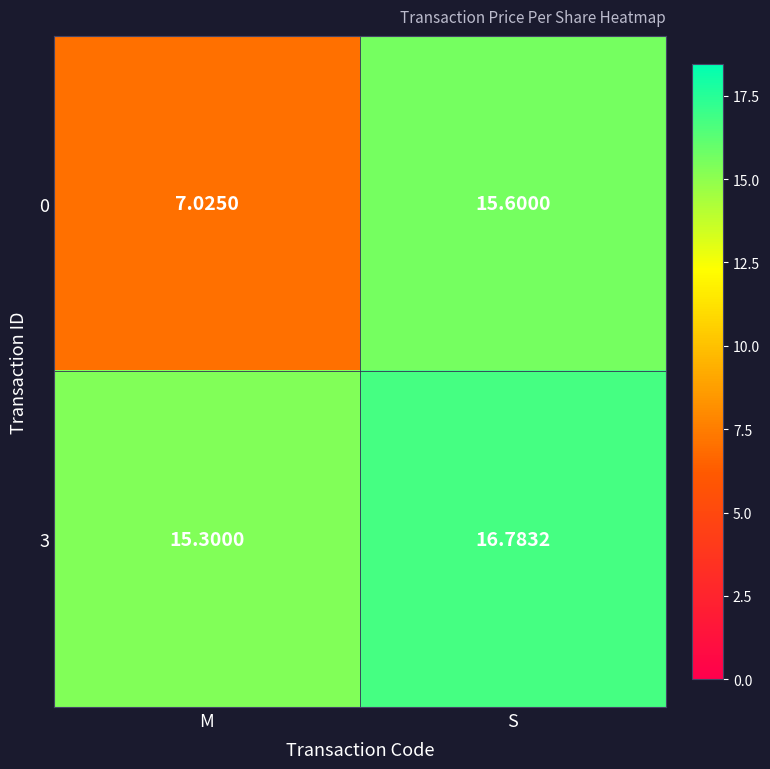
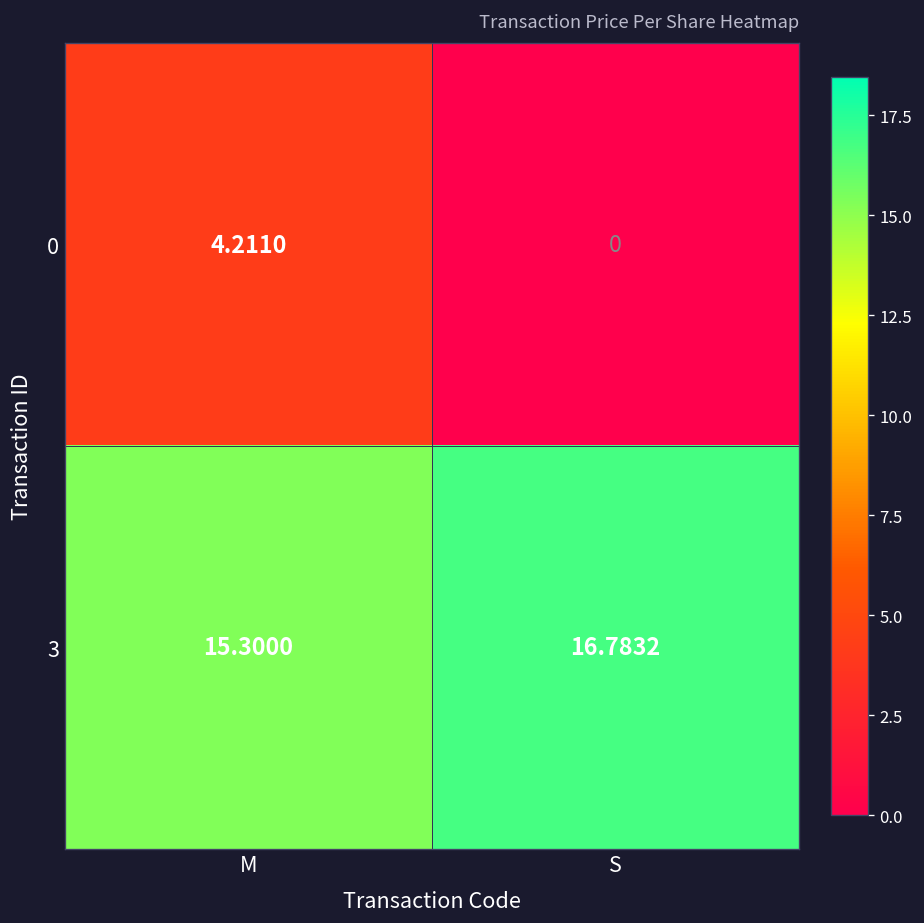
0, M: 7.0250 -> 4.2110
0, S: 15.6000 -> 0
